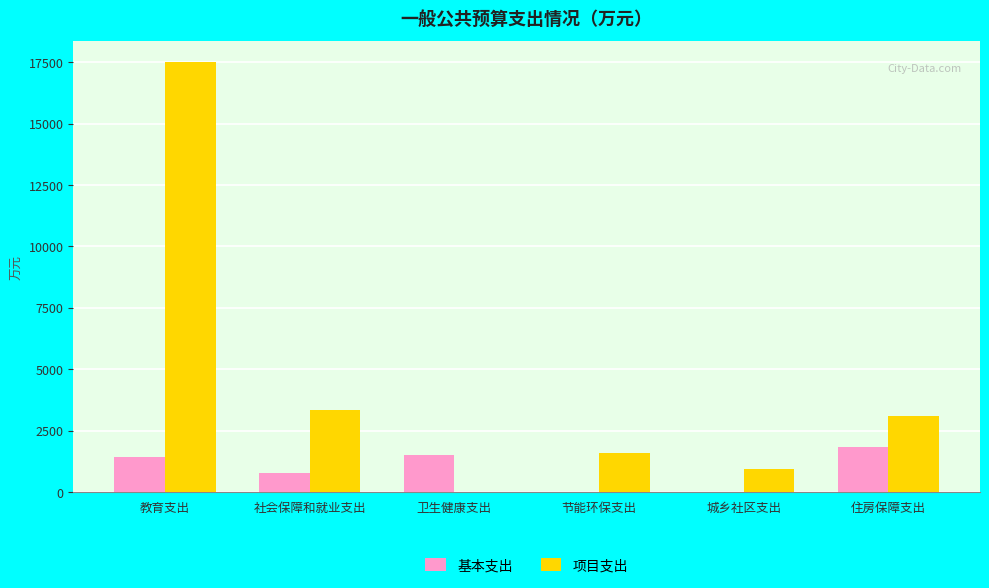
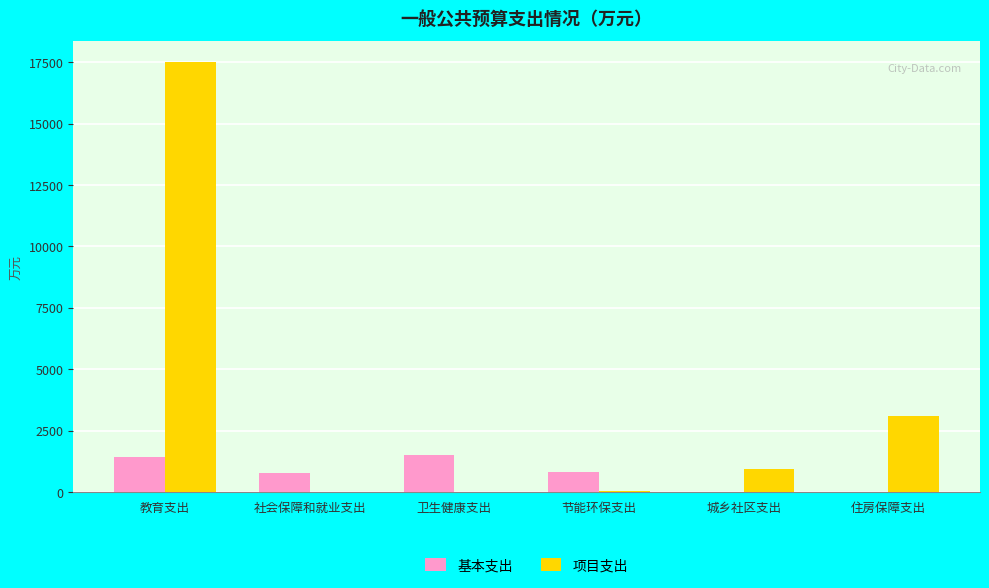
项目支出, 社会保障和就业支出: 3400 -> 0
基本支出, 节能环保支出: 0 -> 800
项目支出, 节能环保支出: 1600 -> 0
基本支出, 住房保障支出: 1800 -> 0
